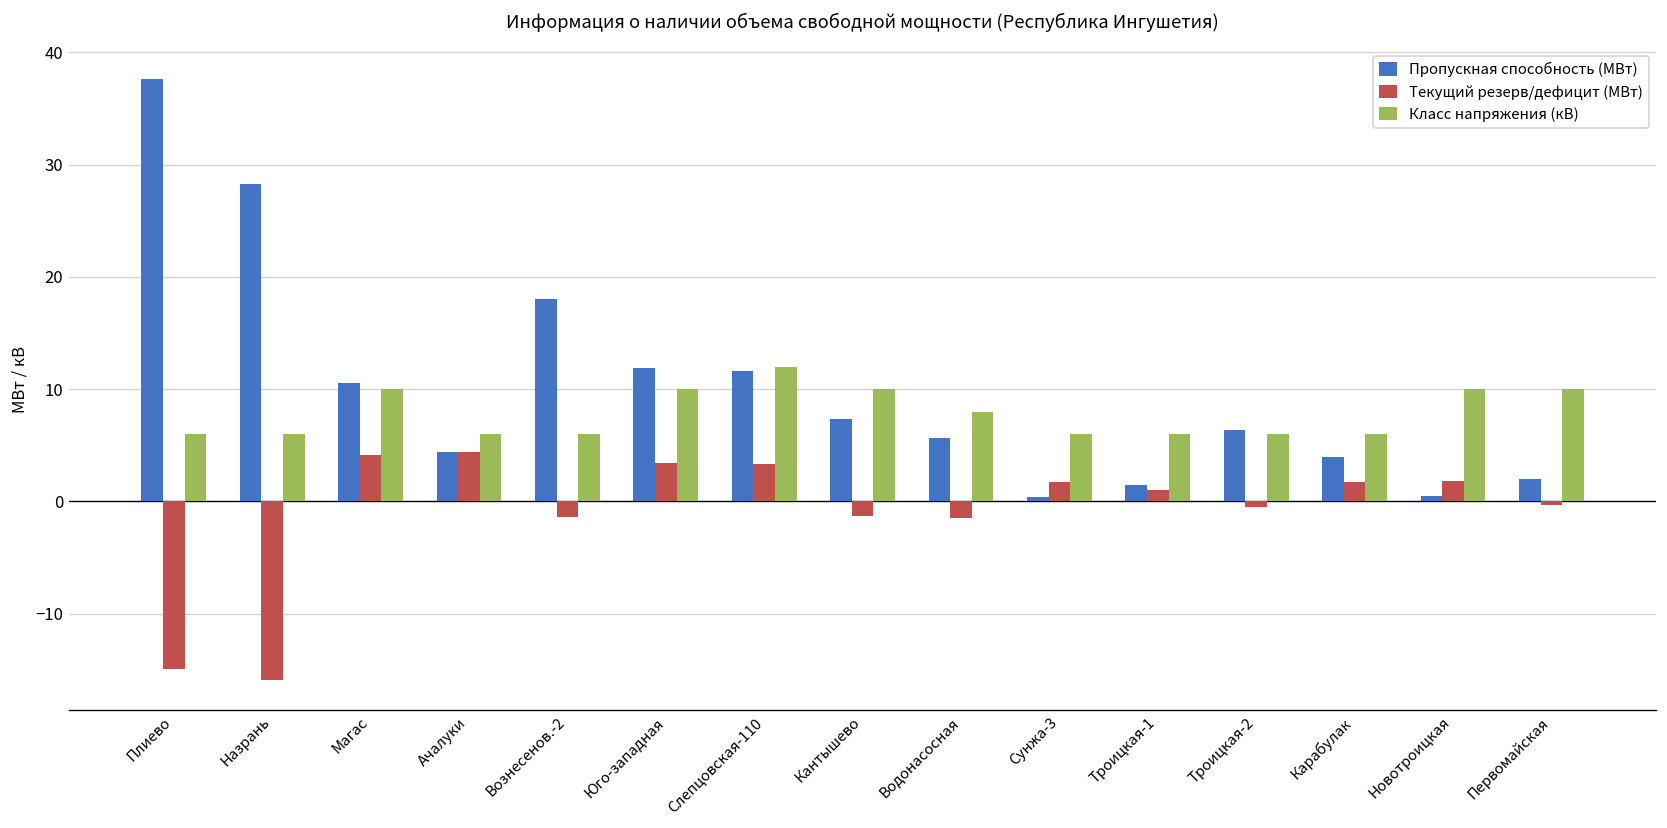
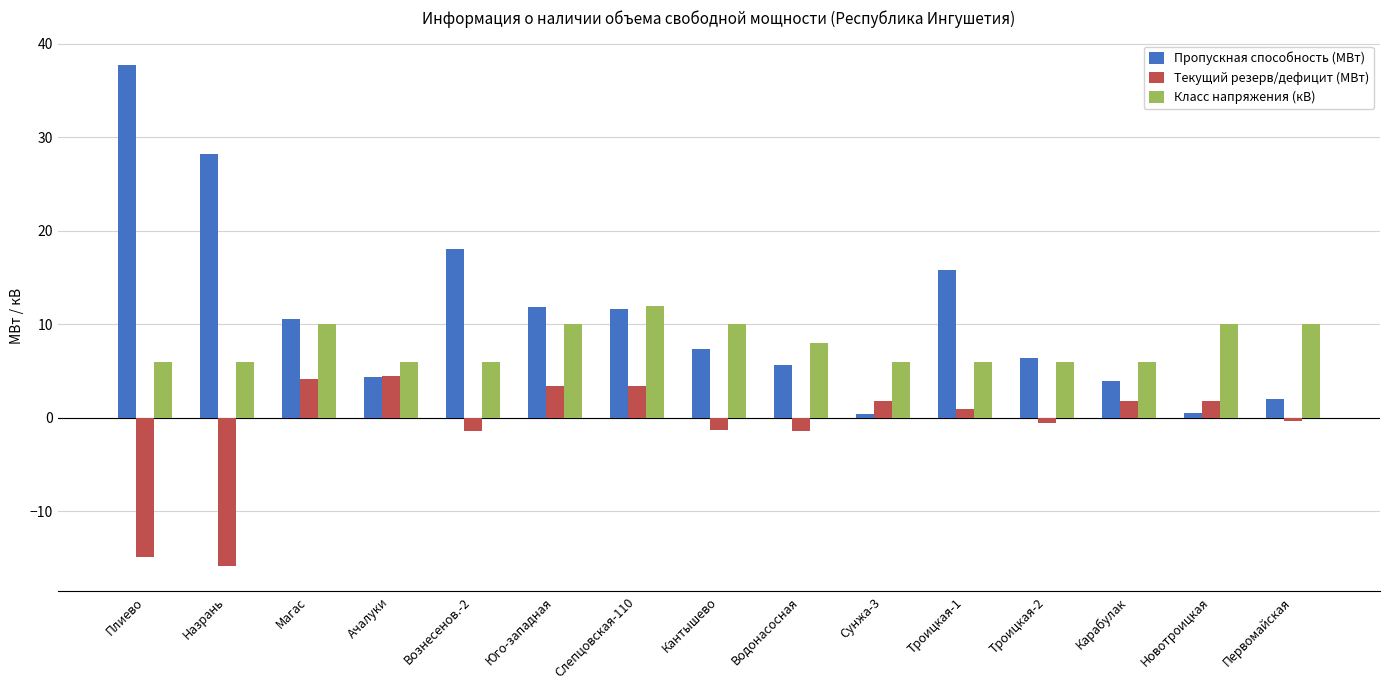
Пропускная способность (МВт), Троицкая-1: 1 -> 16
